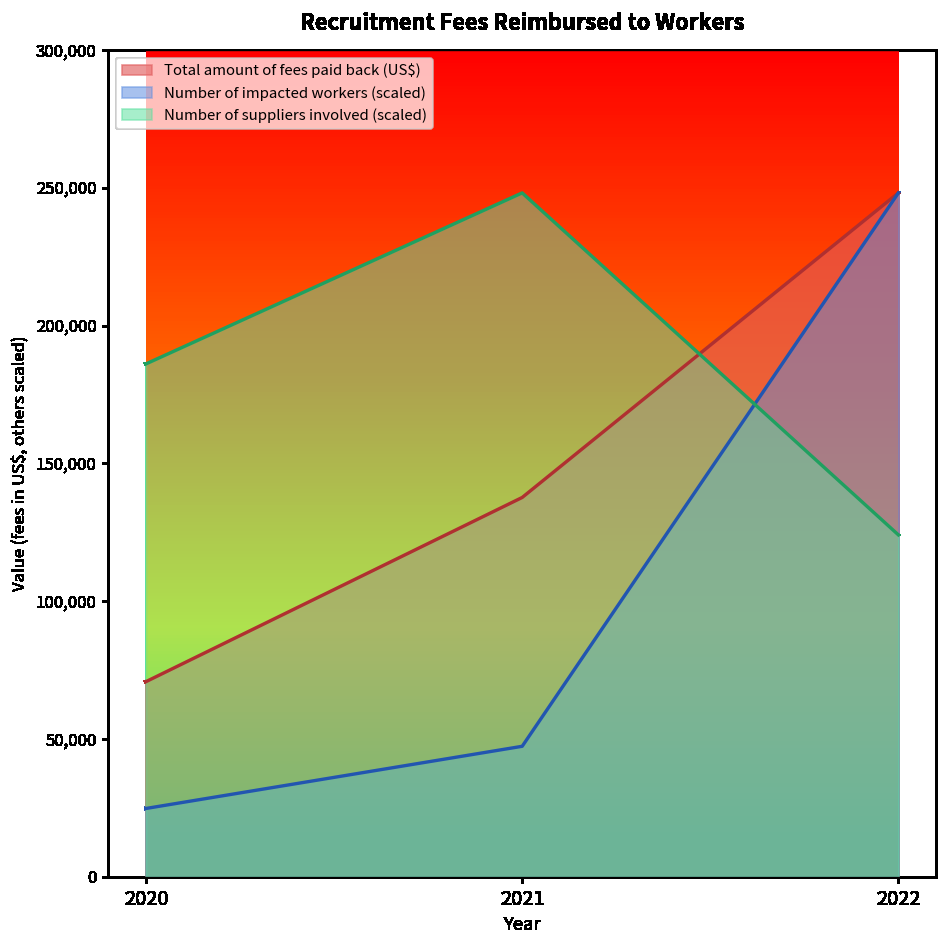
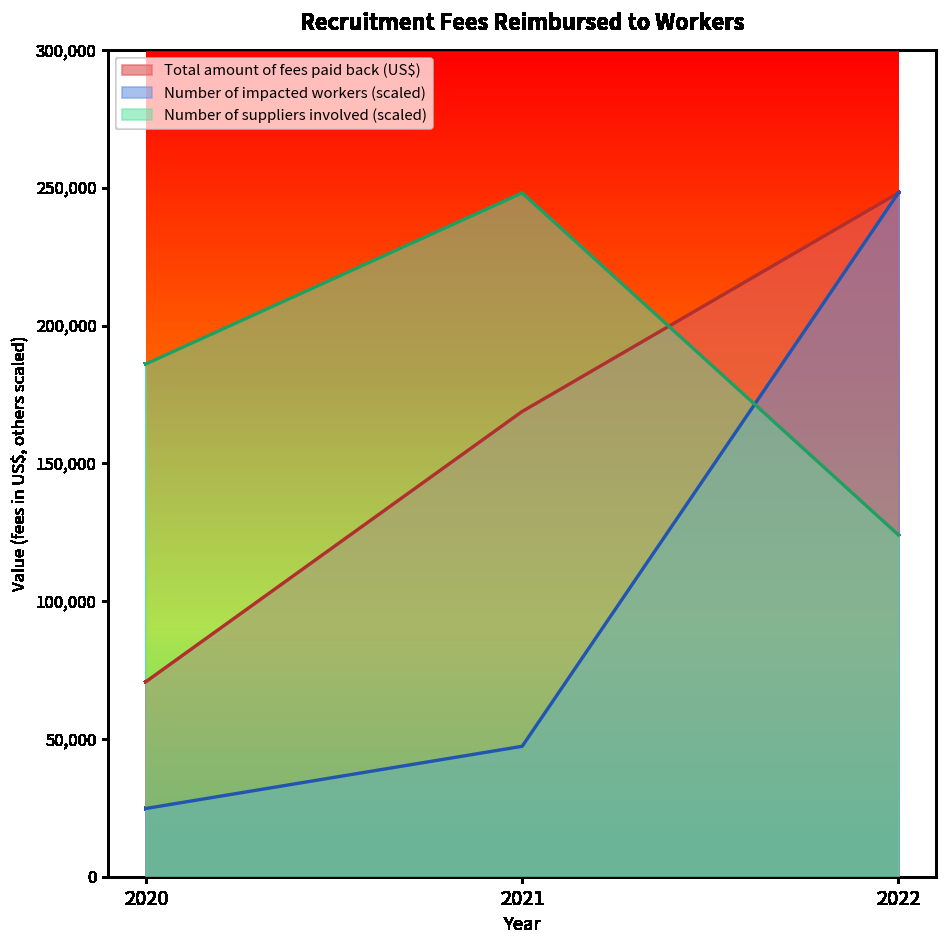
Total amount of fees paid back (US$), 2021: 138,000 -> 169,000
